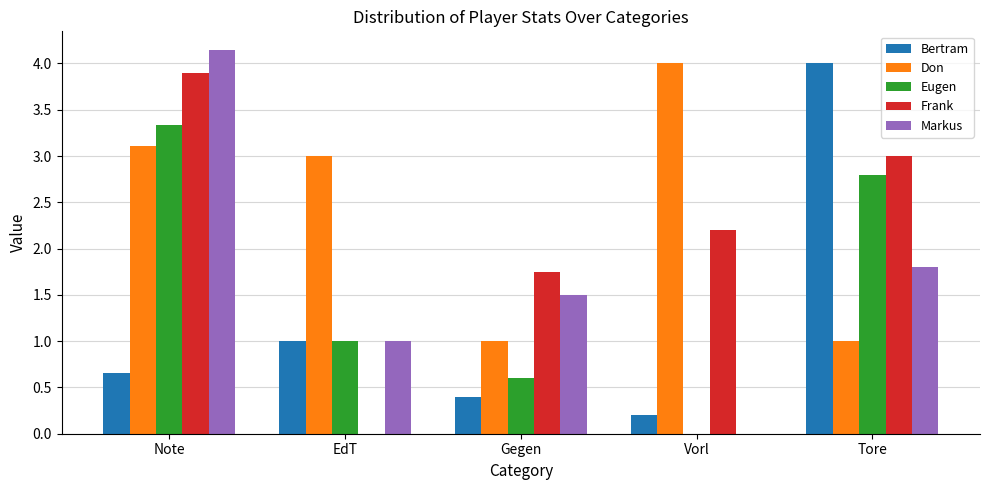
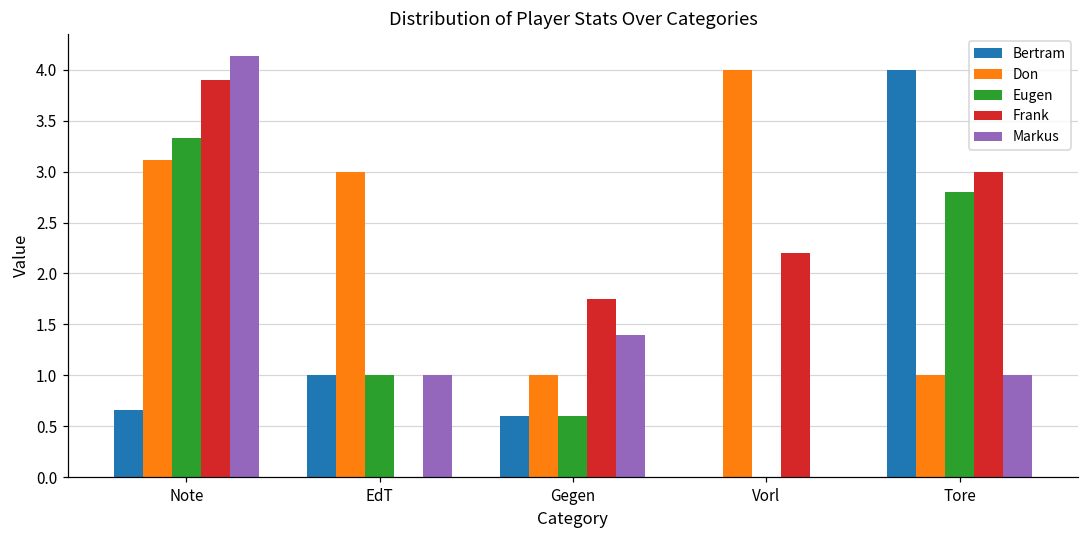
Bertram, Gegen: 0.4 -> 0.6
Markus, Gegen: 1.5 -> 1.4
Bertram, Vorl: 0.2 -> 0.0
Markus, Tore: 1.8 -> 1.0
